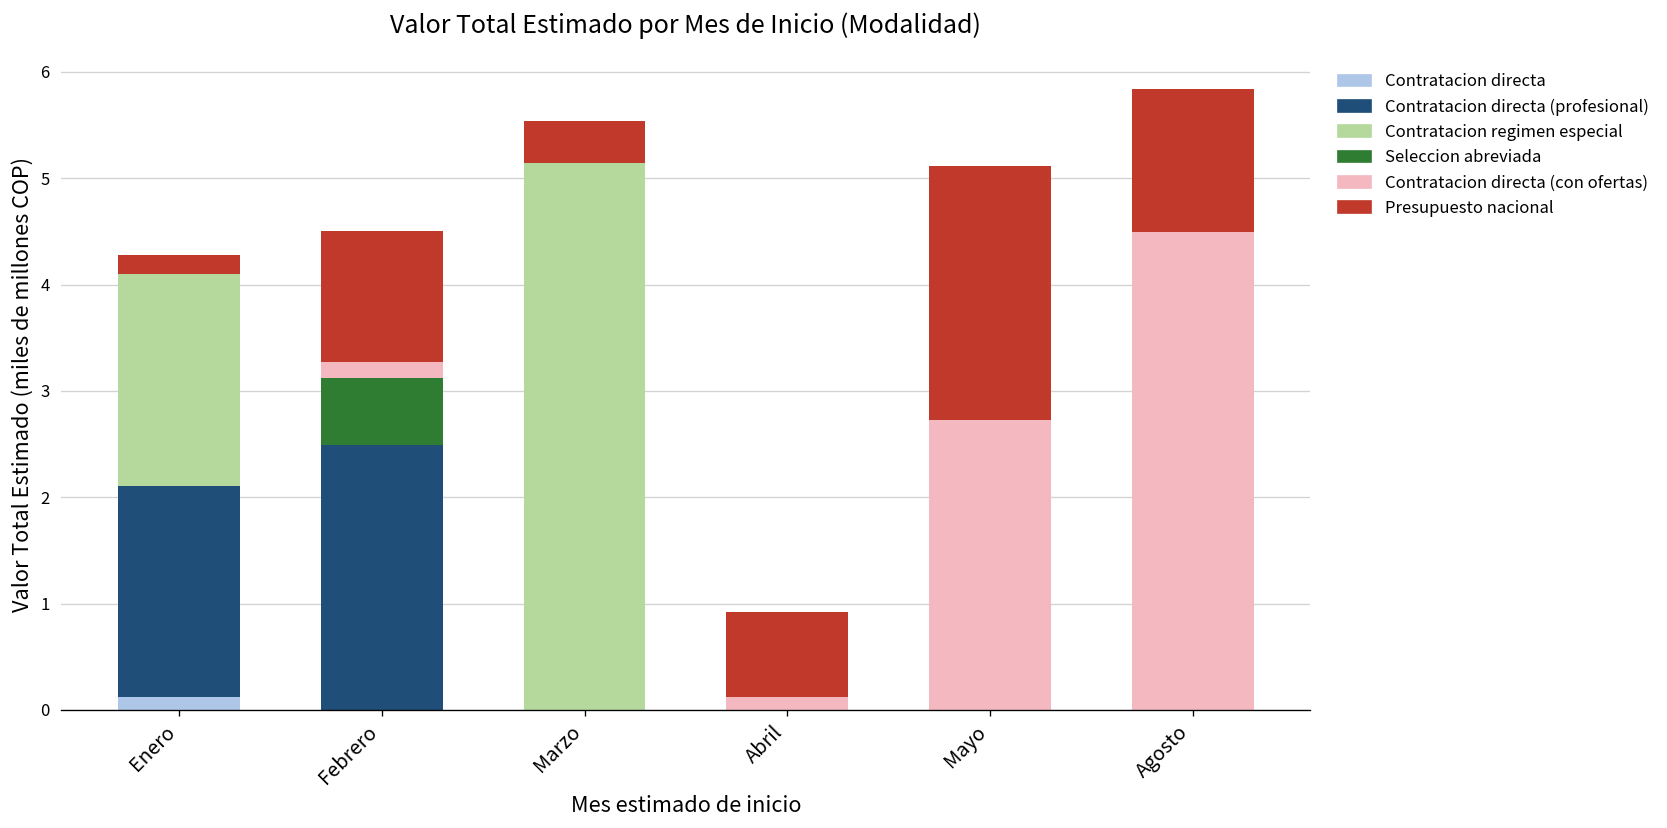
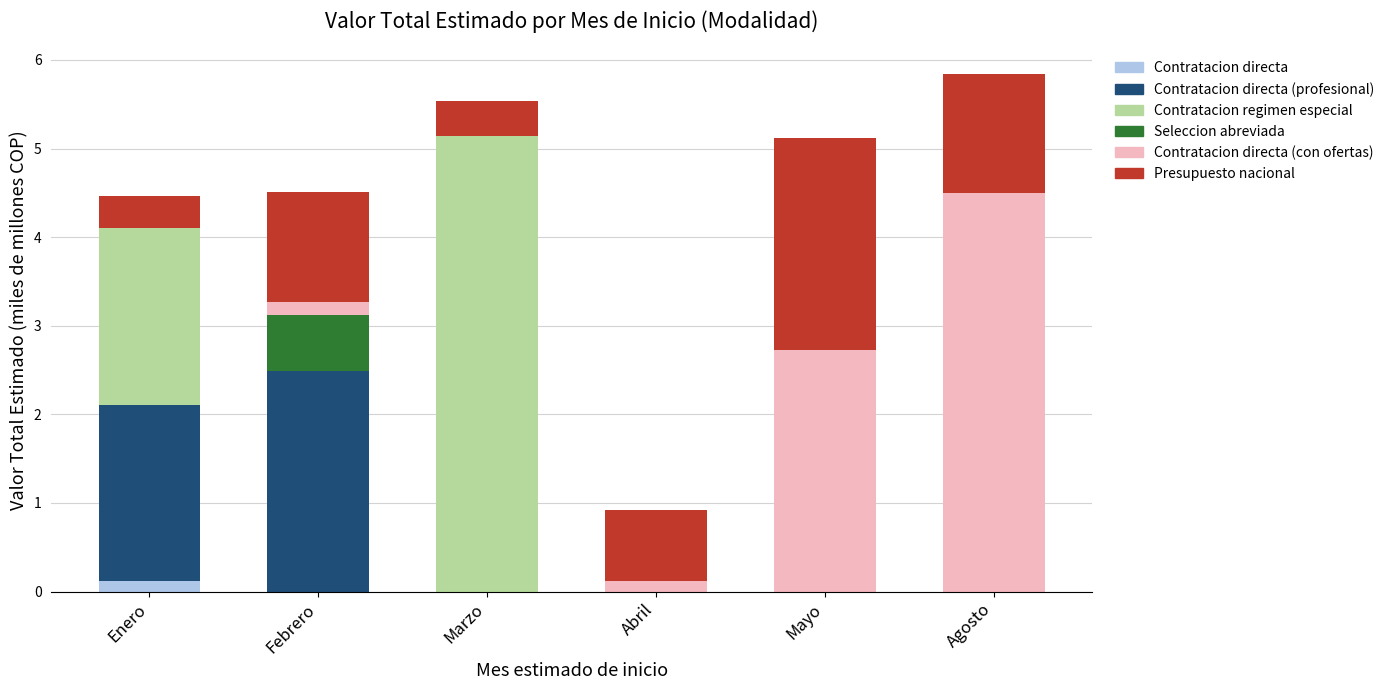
Presupuesto nacional, Enero: 0.2 -> 0.4
